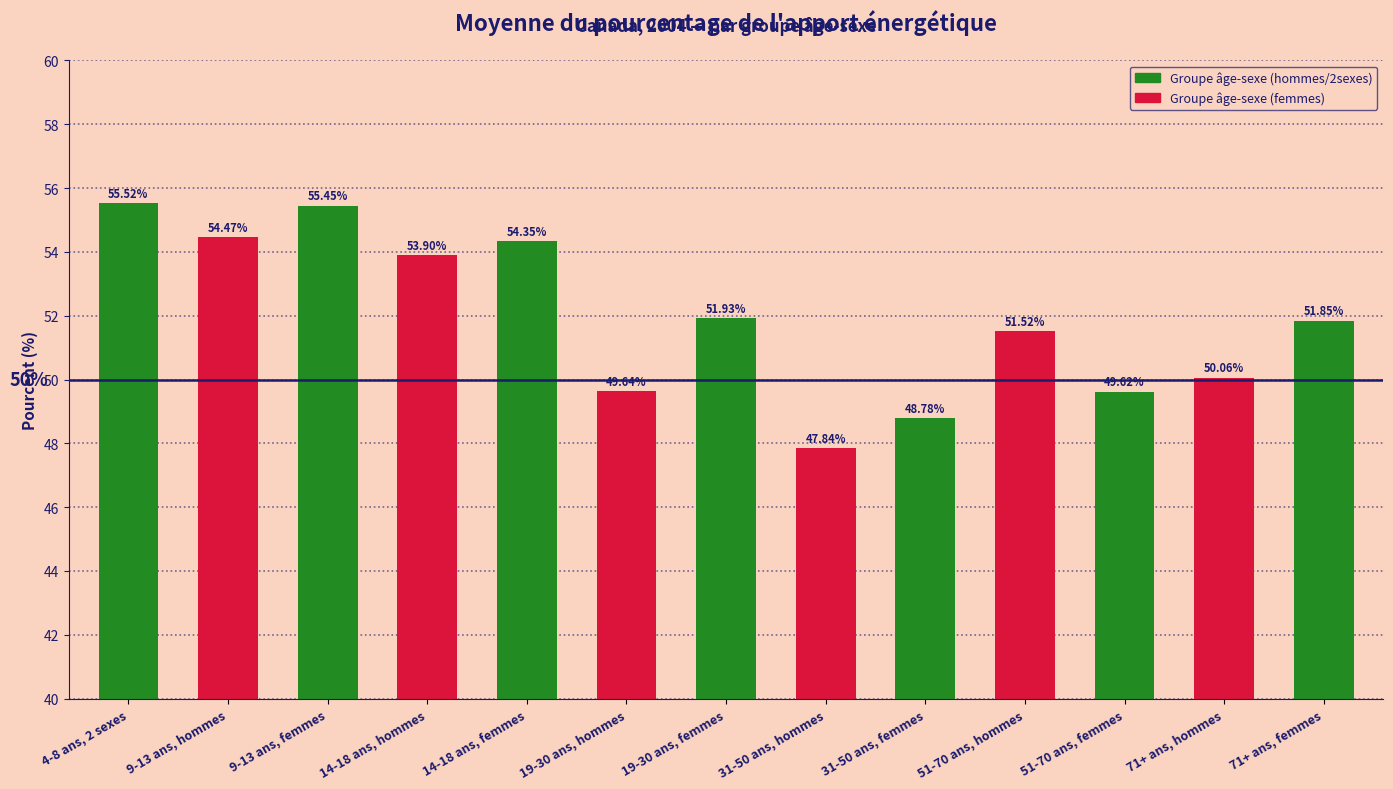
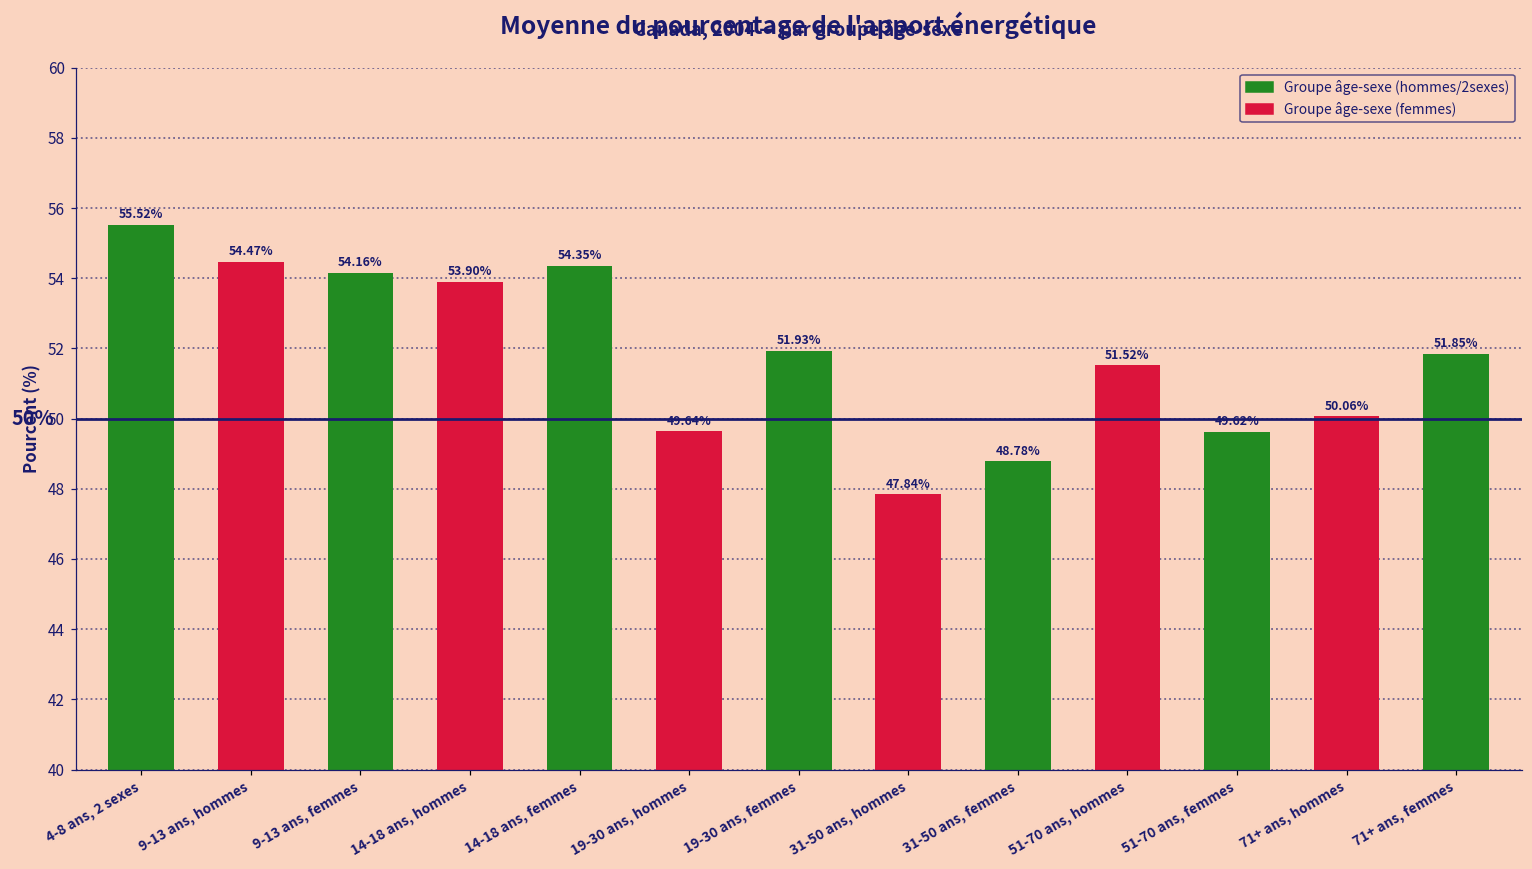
9-13 ans, femmes: 55.45% -> 54.16%
